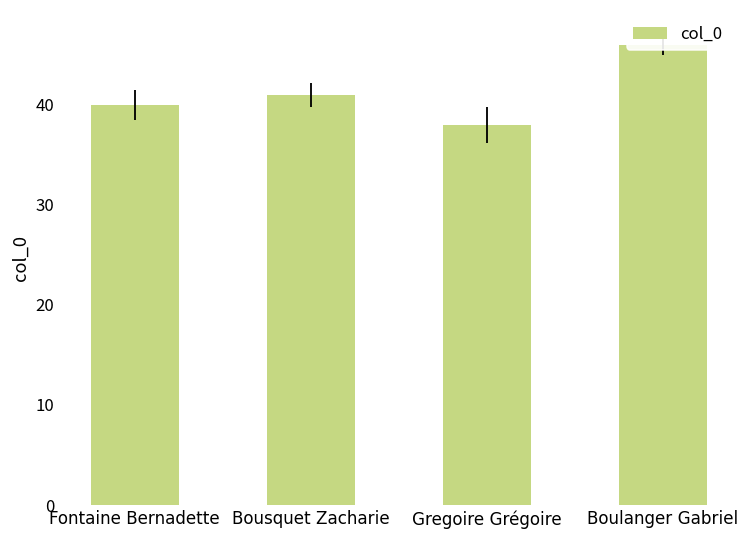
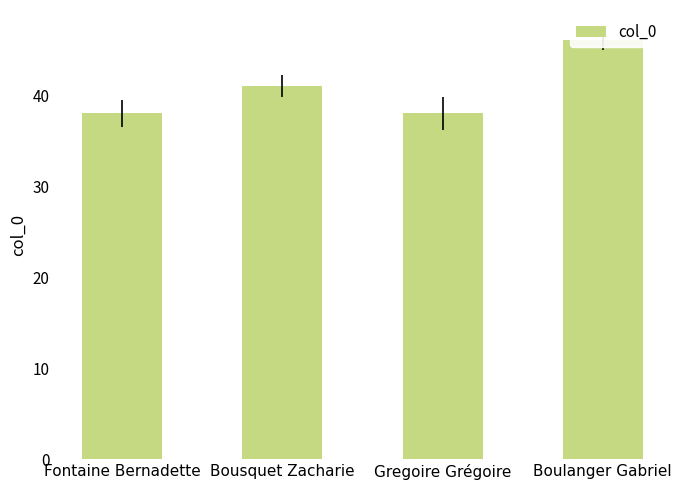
Fontaine Bernadette: 40 -> 38
